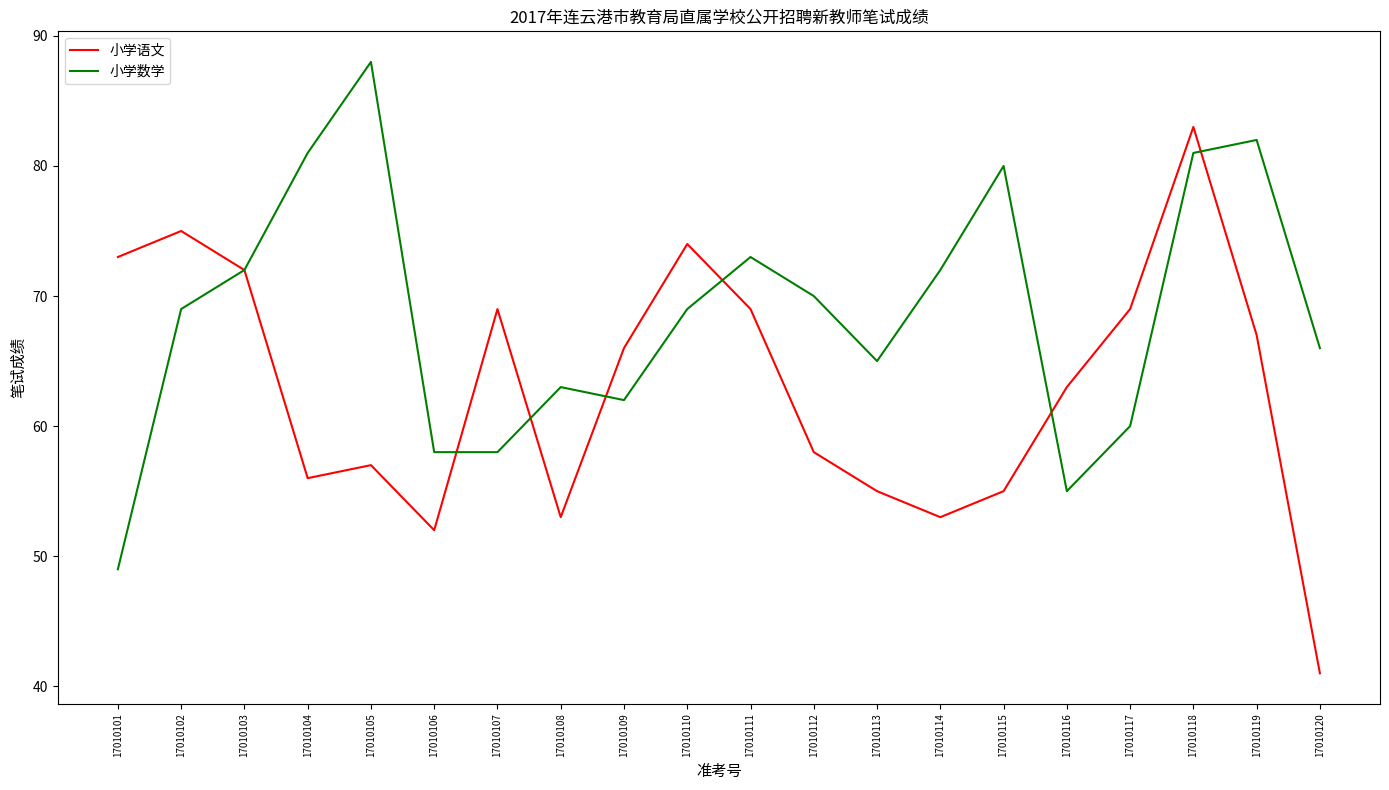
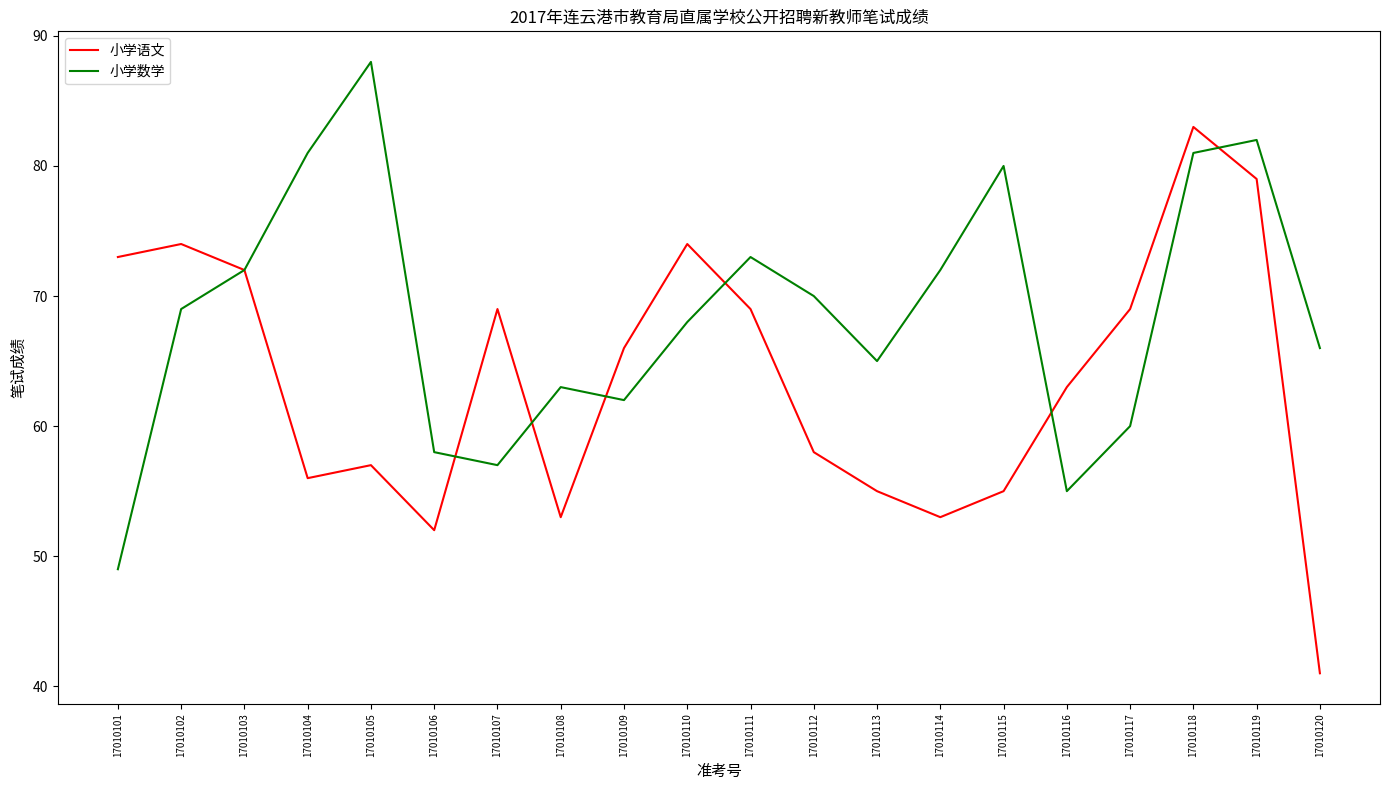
小学语文, 17010102: 75 -> 74
小学数学, 17010107: 58 -> 57
小学数学, 17010110: 69 -> 68
小学语文, 17010119: 67 -> 79
